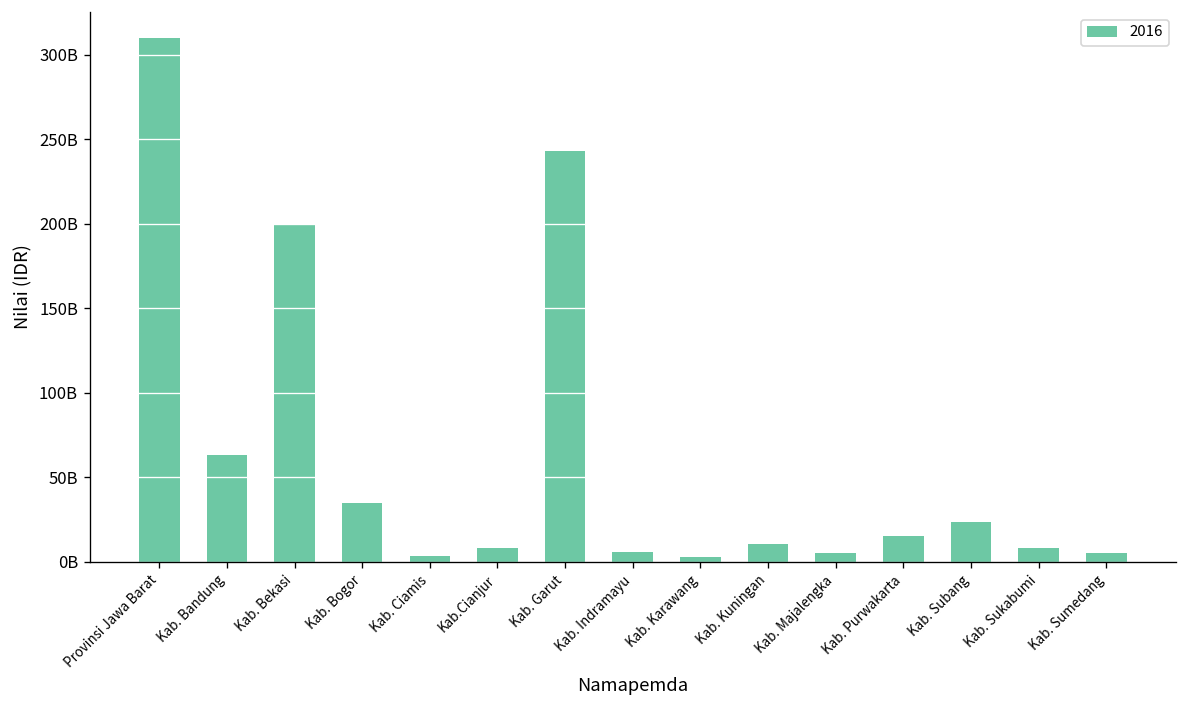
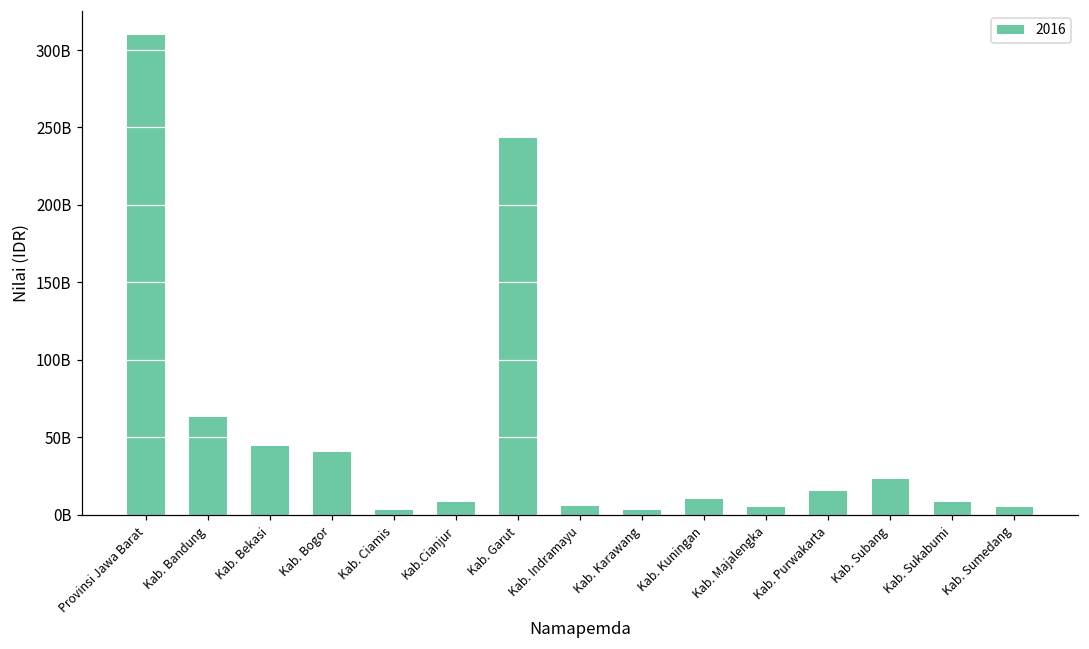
Kab. Bekasi: 200000000000 -> 45000000000
Kab. Bogor: 35000000000 -> 41000000000
